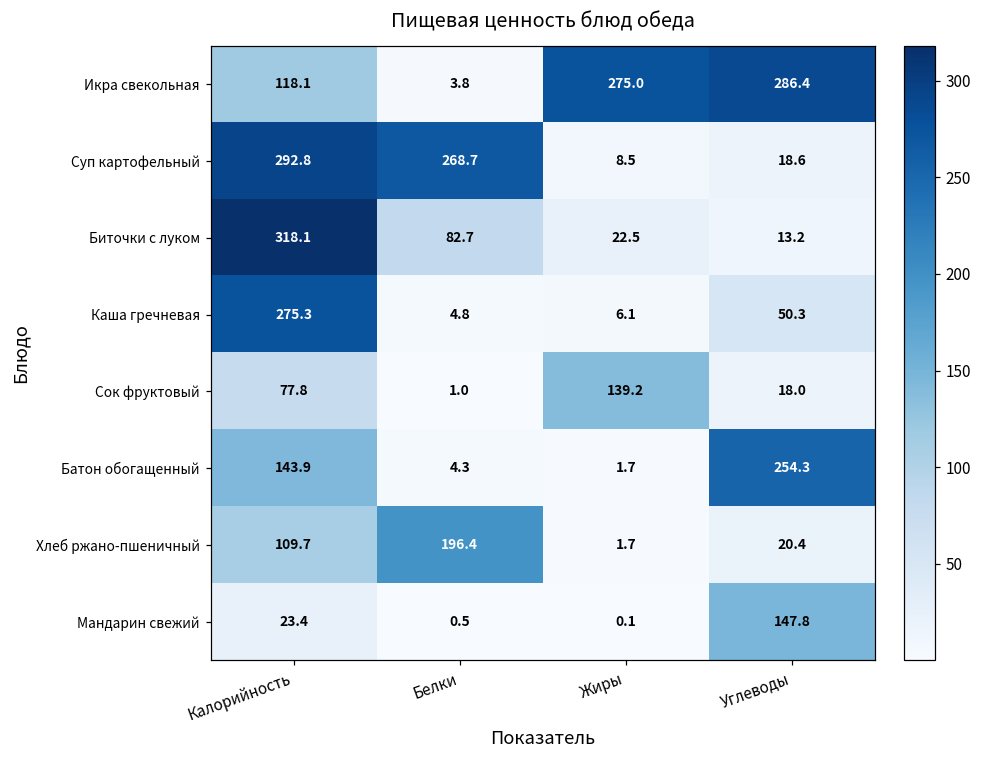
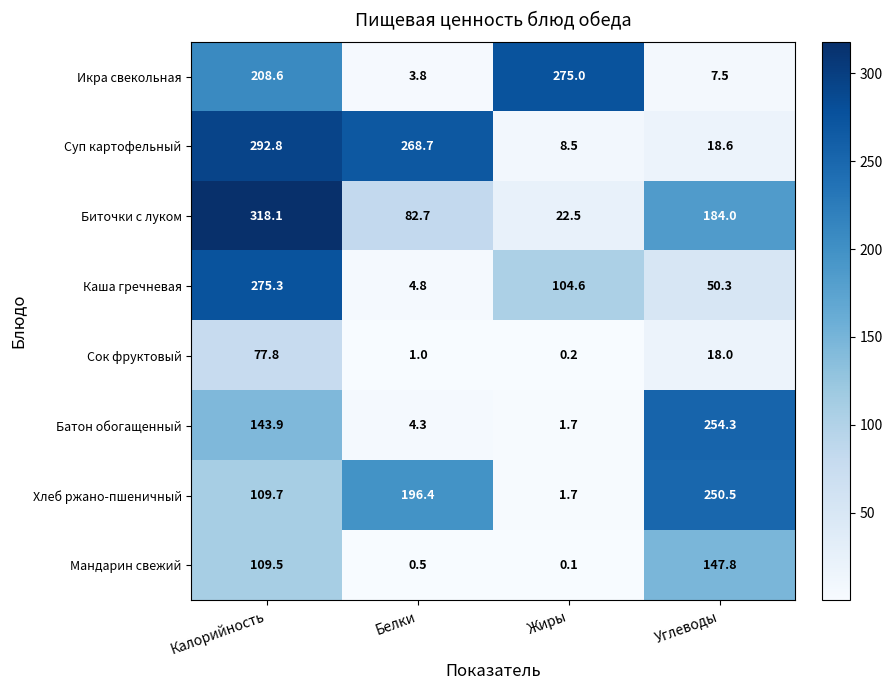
Икра свекольная, Калорийность: 118.1 -> 208.6
Икра свекольная, Углеводы: 286.4 -> 7.5
Биточки с луком, Углеводы: 13.2 -> 184.0
Каша гречневая, Жиры: 6.1 -> 104.6
Сок фруктовый, Жиры: 139.2 -> 0.2
Хлеб ржано-пшеничный, Углеводы: 20.4 -> 250.5
Мандарин свежий, Калорийность: 23.4 -> 109.5
